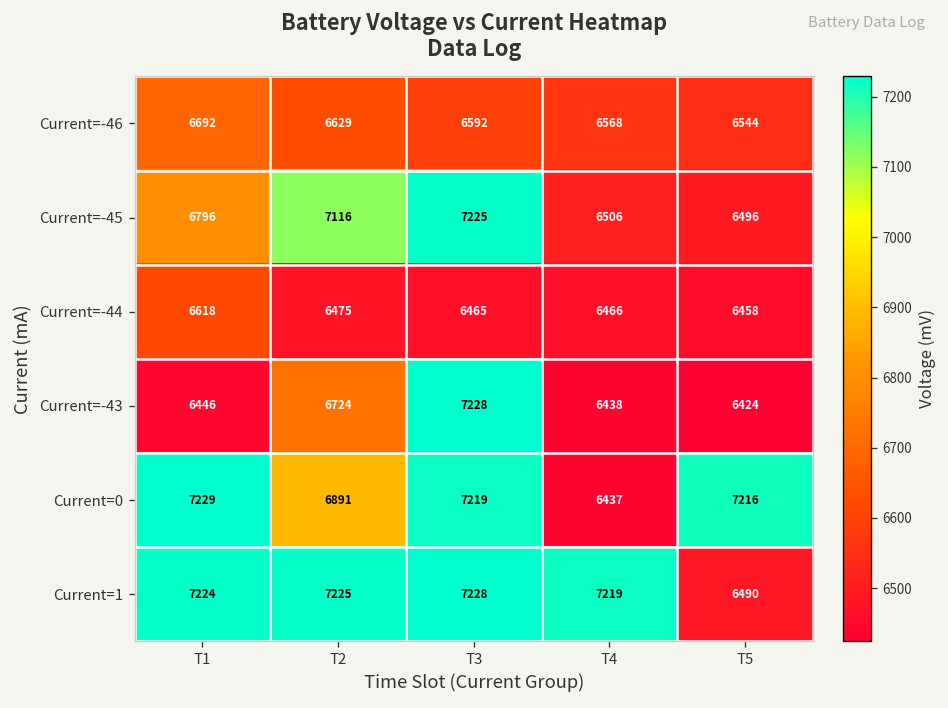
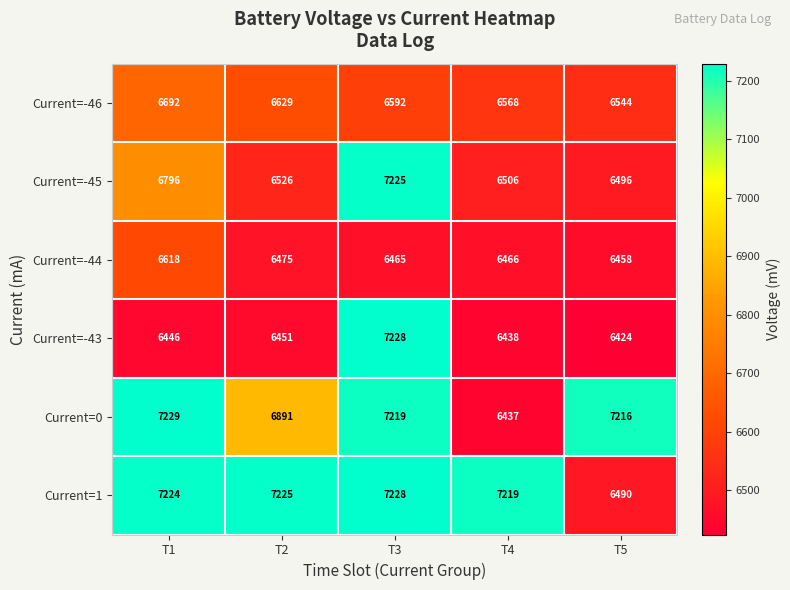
Current=-45, T2: 7116 -> 6526
Current=-43, T2: 6724 -> 6451
